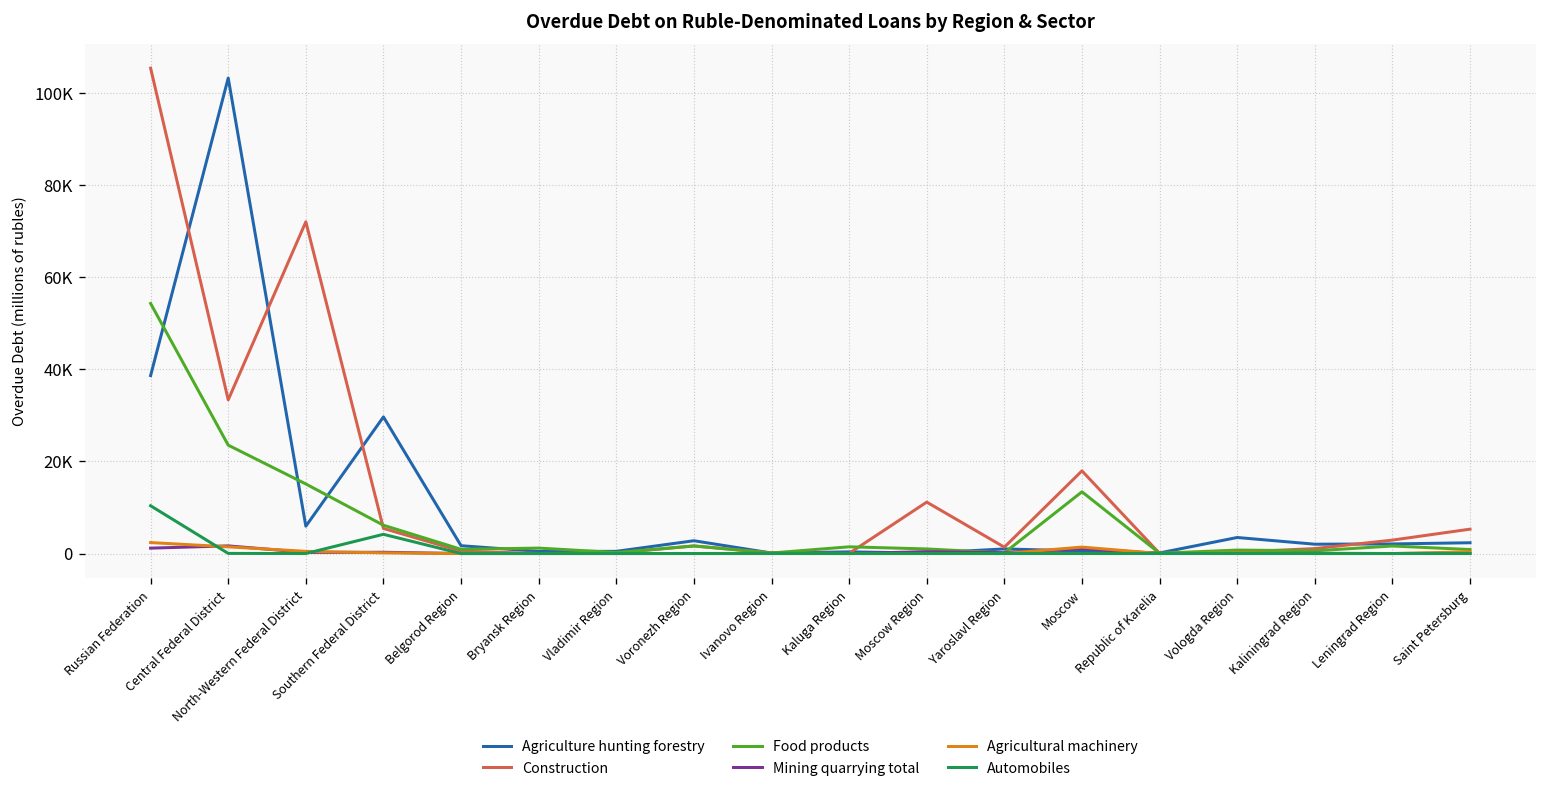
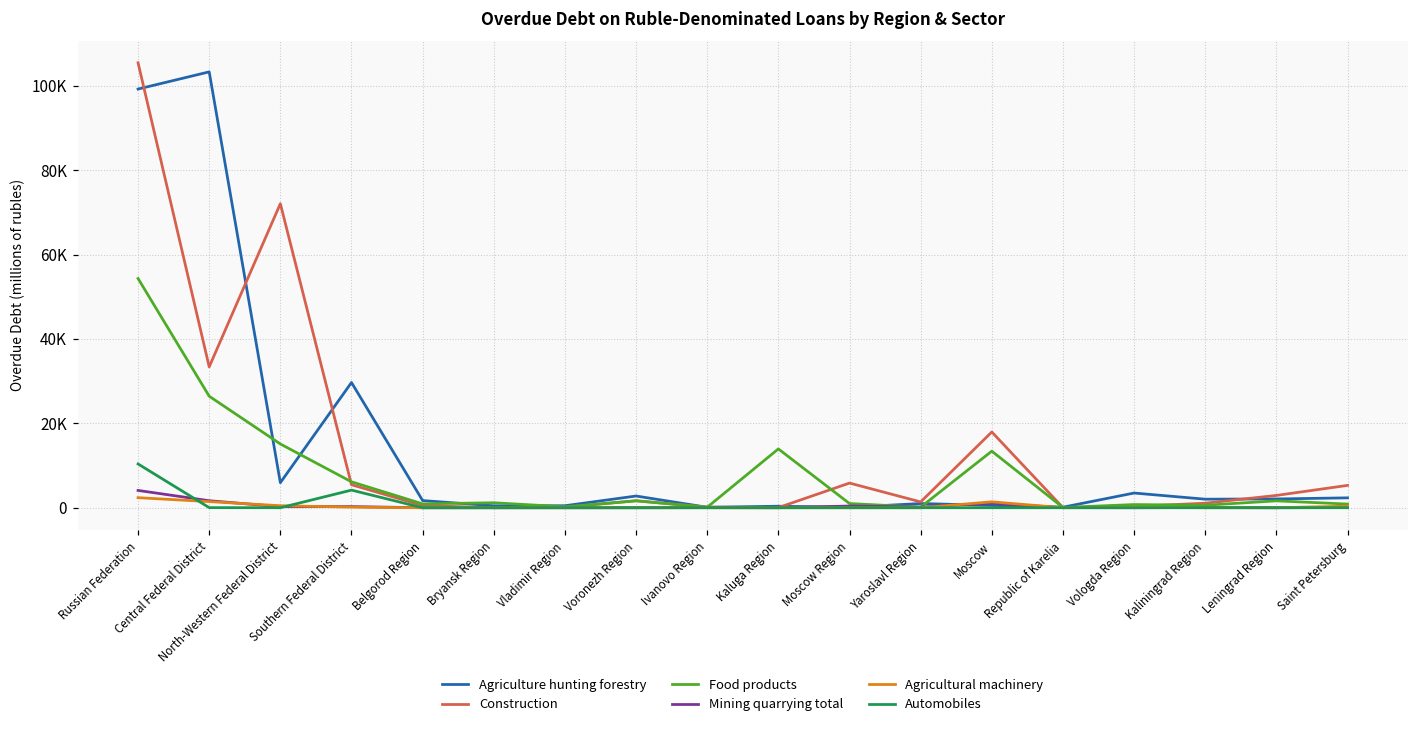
Agriculture hunting forestry, Russian Federation: 39000 -> 99000
Mining quarrying total, Russian Federation: 1000 -> 4000
Food products, Central Federal District: 24000 -> 26000
Food products, Kaluga Region: 1000 -> 14000
Construction, Moscow Region: 11000 -> 6000
